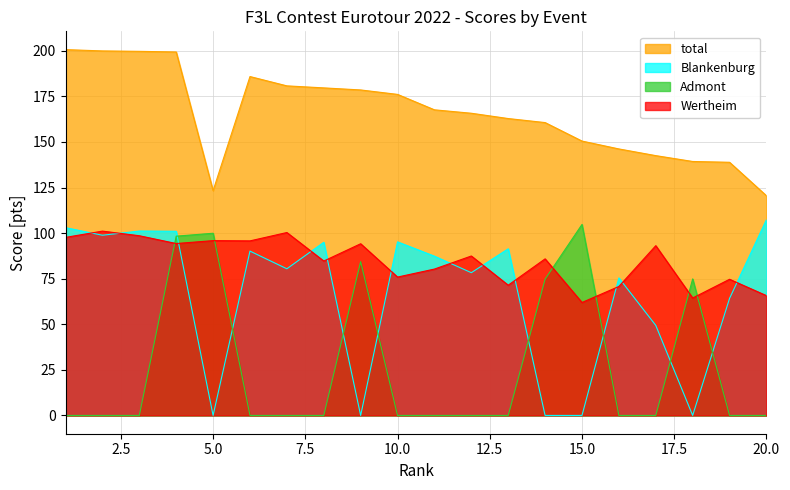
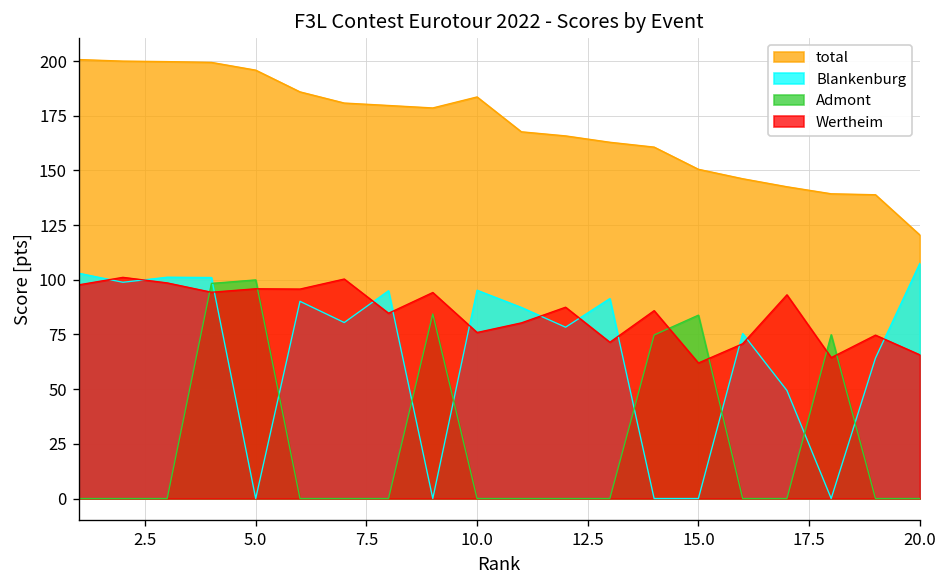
total, 5.0: 123 -> 196
total, 10.0: 176 -> 184
Admont, 15.0: 105 -> 84
